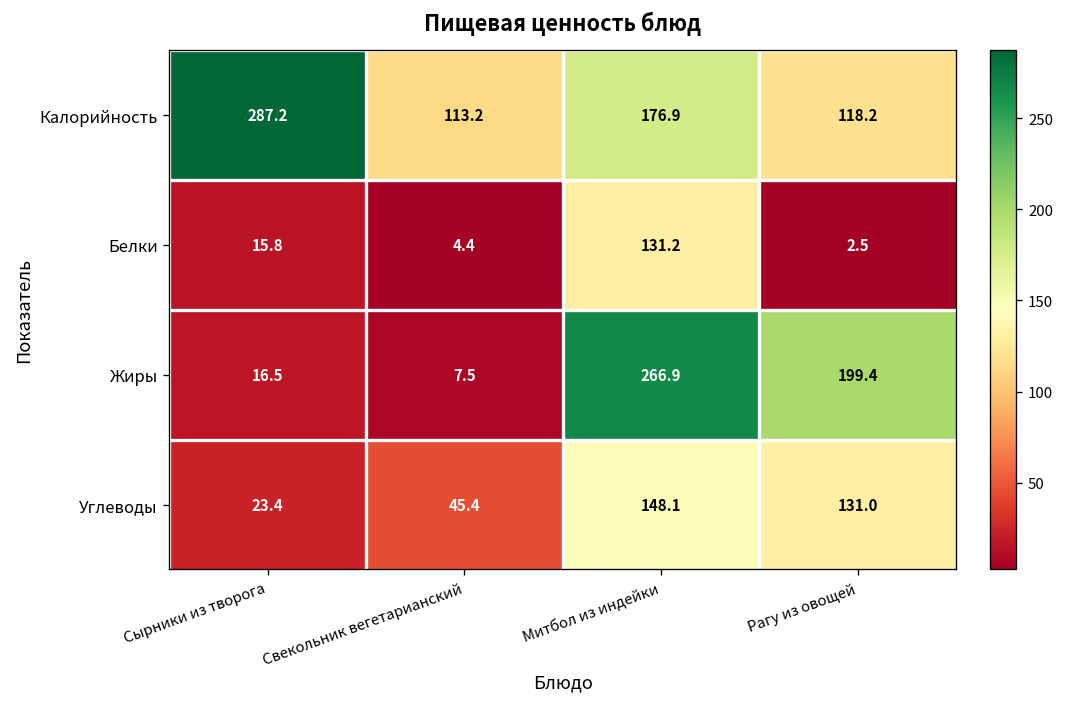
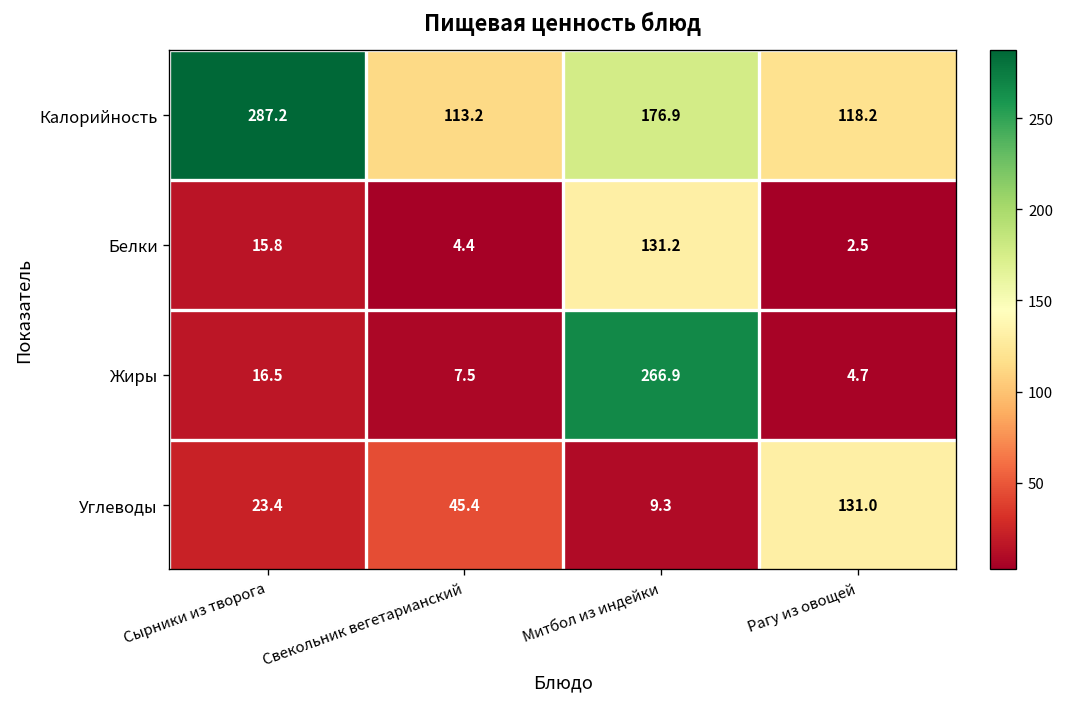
Жиры, Рагу из овощей: 199.4 -> 4.7
Углеводы, Митбол из индейки: 148.1 -> 9.3
